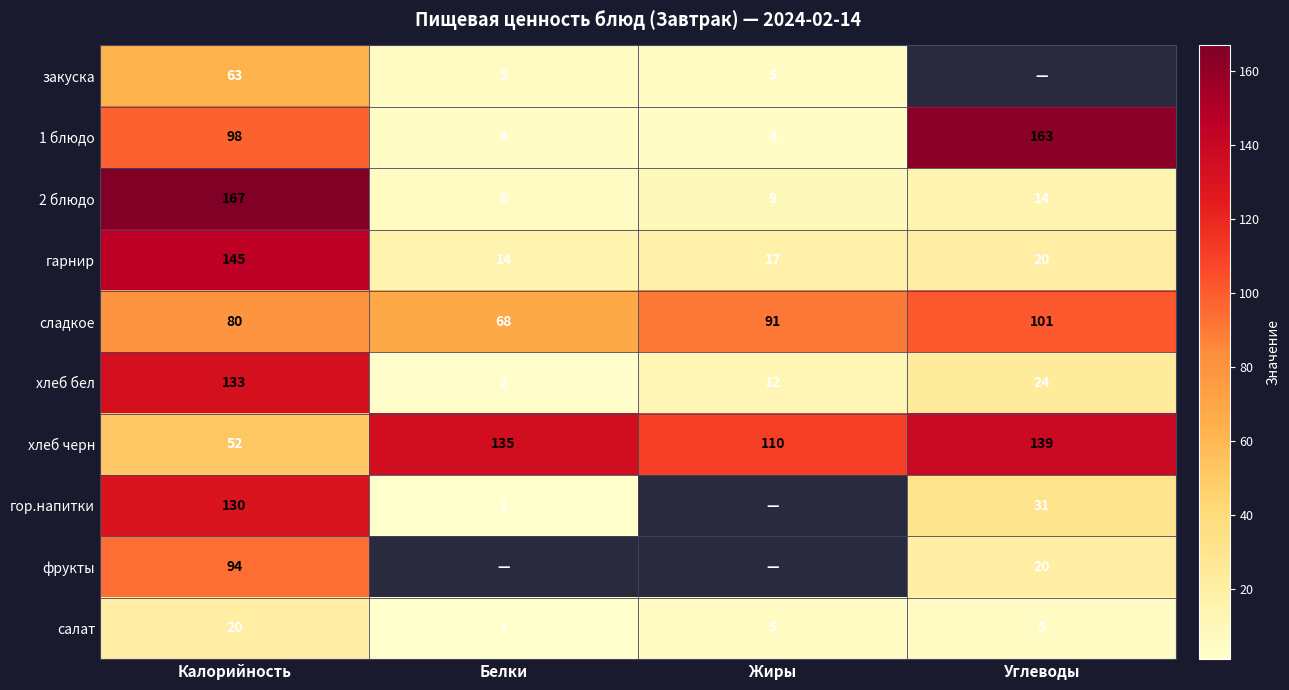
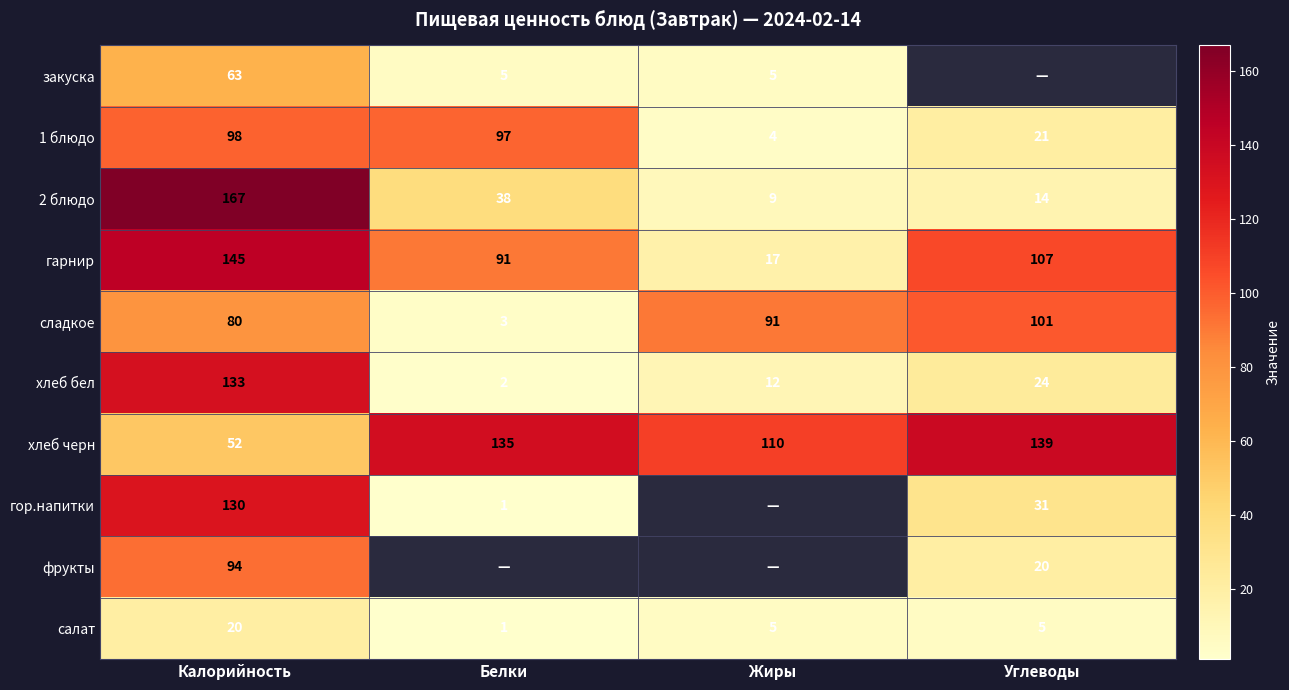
1 блюдо, Белки: 4 -> 97
1 блюдо, Углеводы: 163 -> 21
2 блюдо, Белки: 6 -> 38
гарнир, Белки: 14 -> 91
гарнир, Углеводы: 20 -> 107
сладкое, Белки: 68 -> 3
